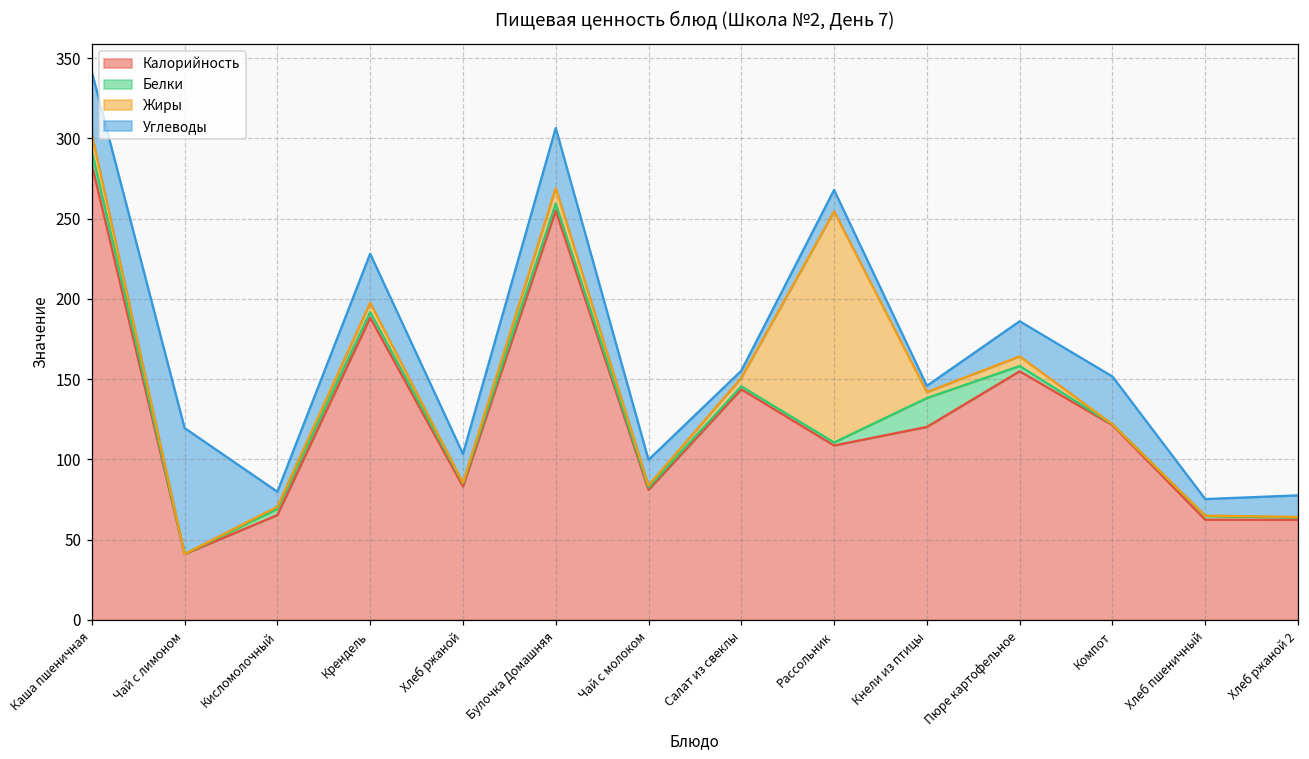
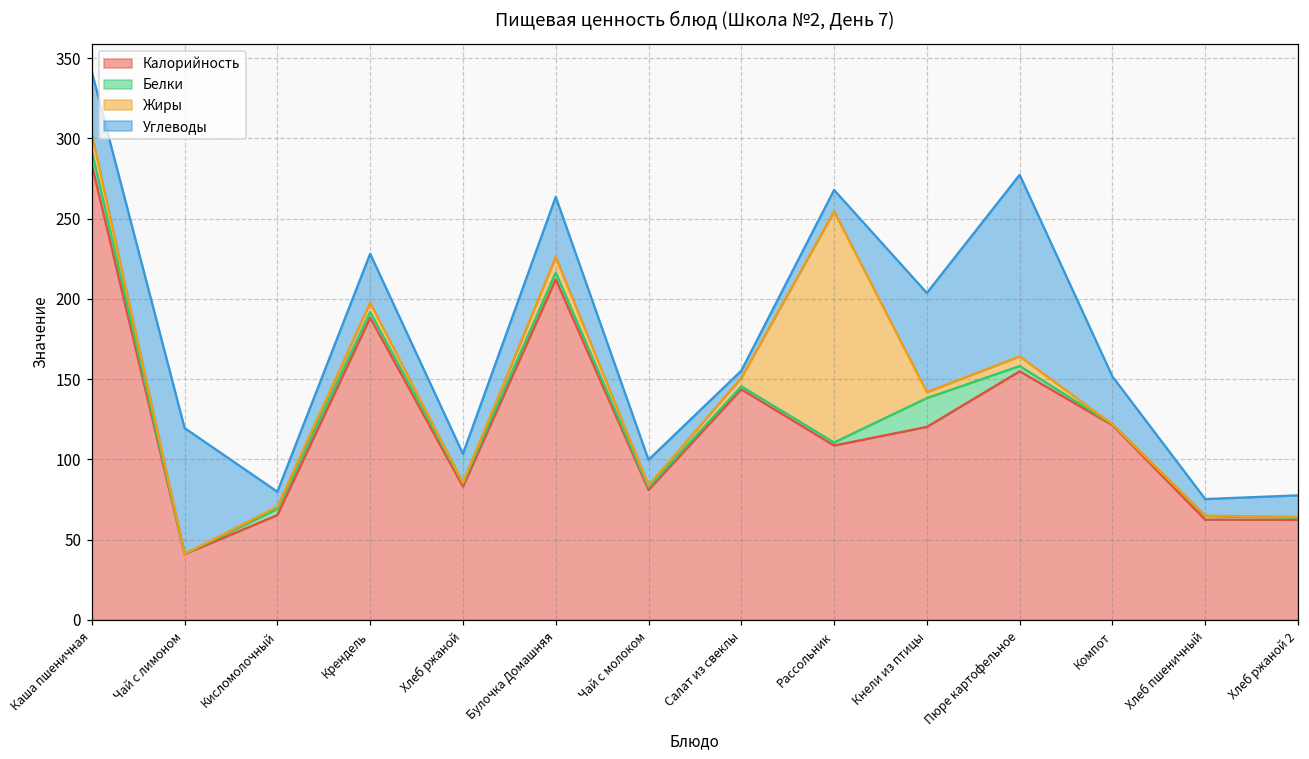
Калорийность, Булочка Домашняя: 255 -> 212
Углеводы, Кнели из птицы: 4 -> 62
Углеводы, Пюре картофельное: 22 -> 113
